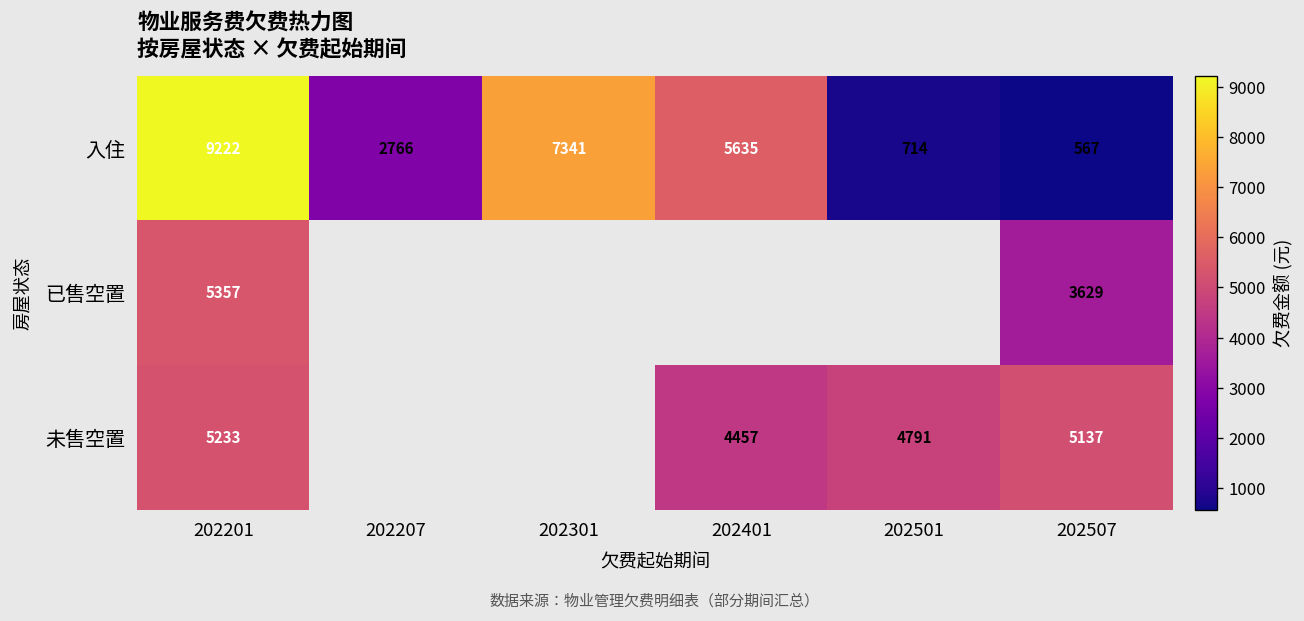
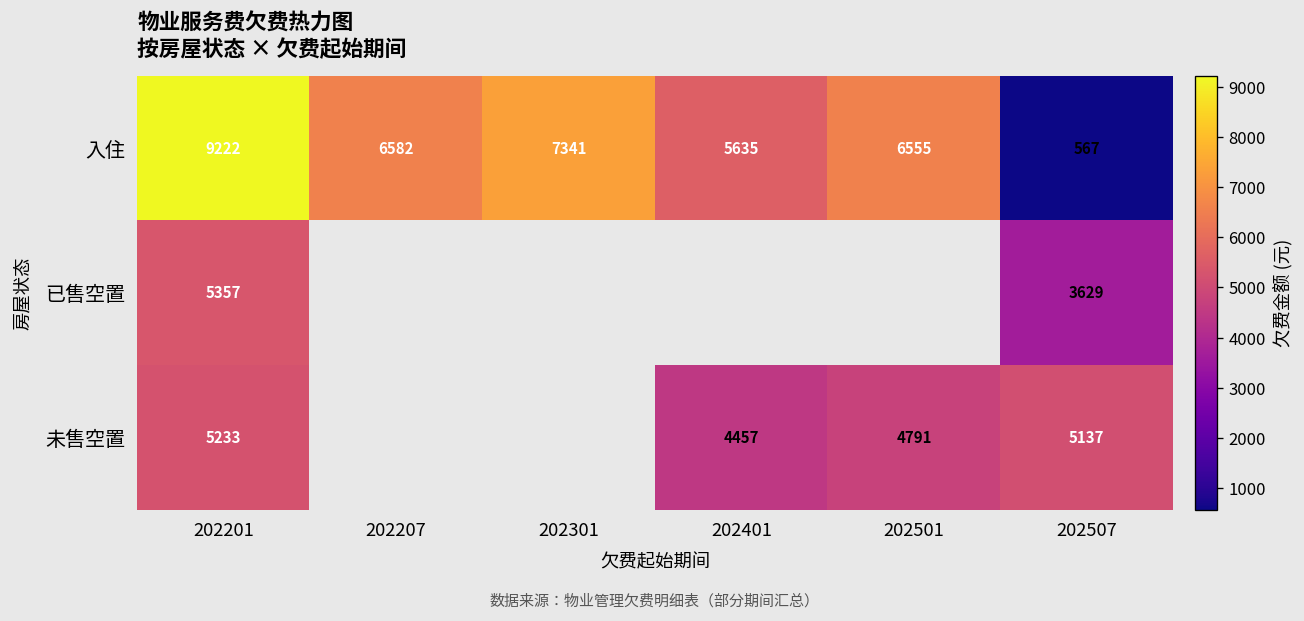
入住, 202207: 2766 -> 6582
入住, 202501: 714 -> 6555
